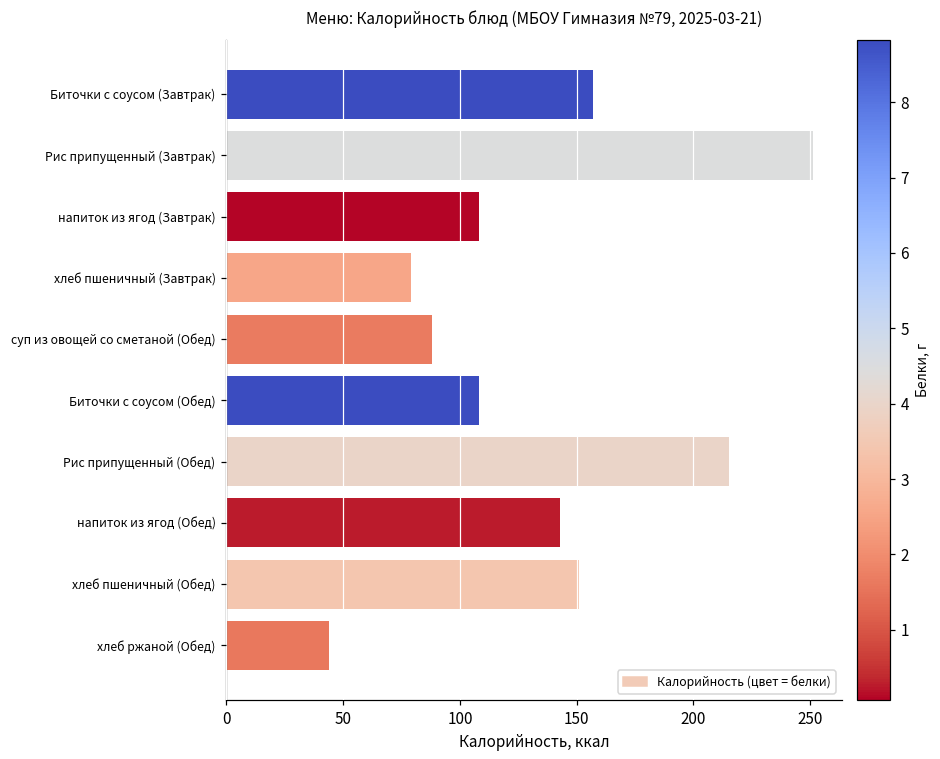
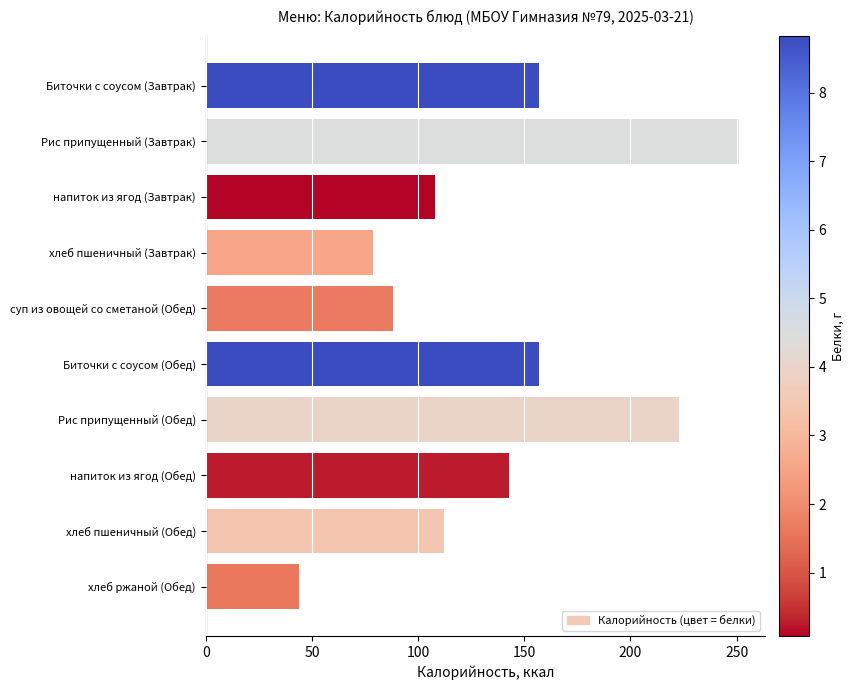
Биточки с соусом (Обед): 108 -> 157
Рис припущенный (Обед): 215 -> 223
хлеб пшеничный (Обед): 151 -> 112
